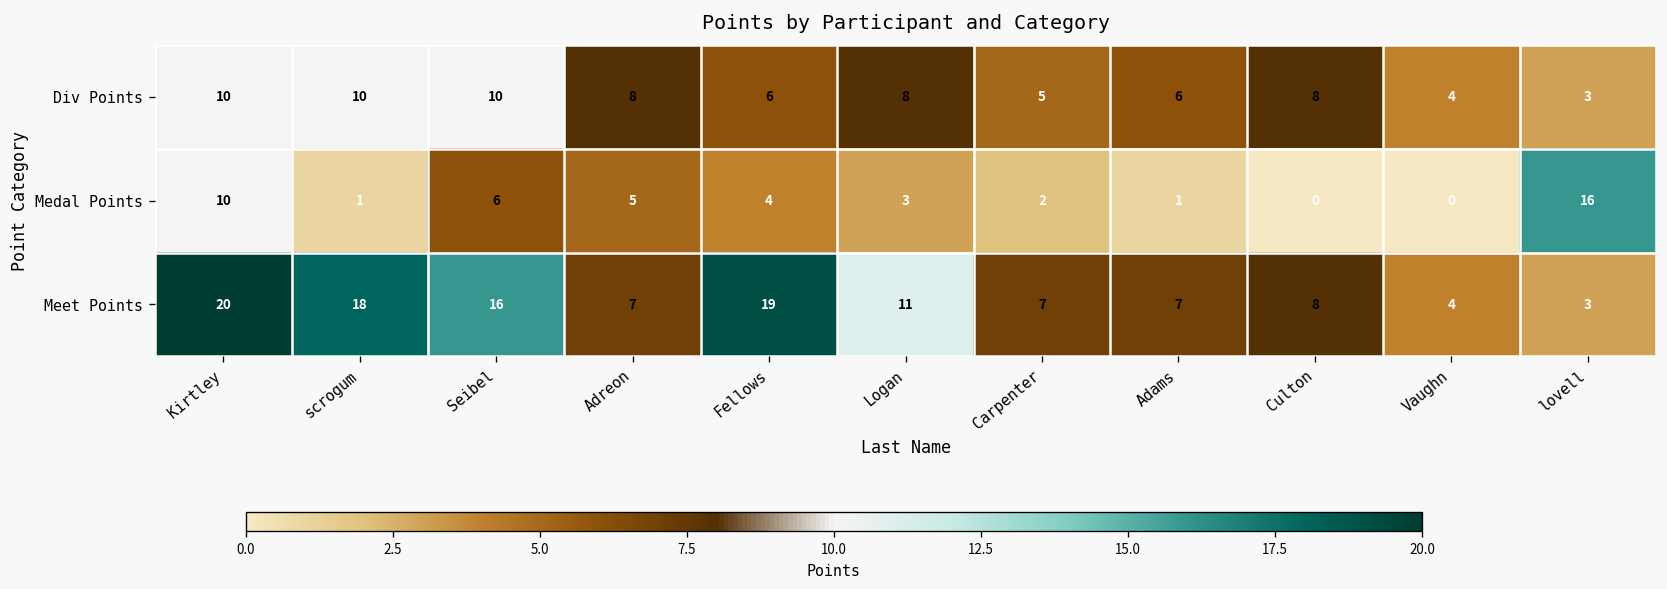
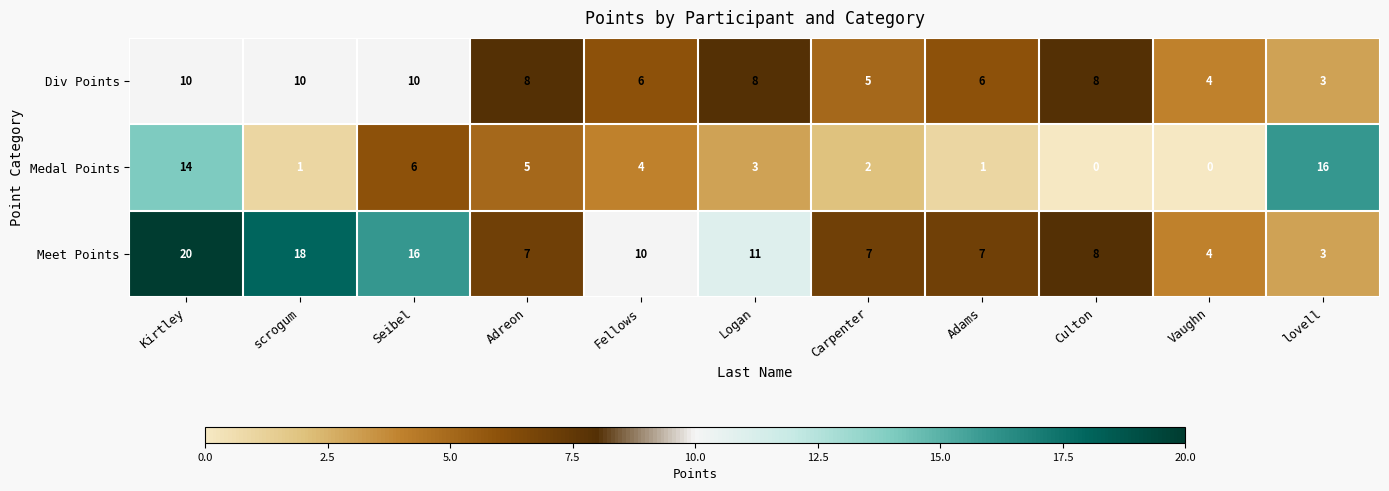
Medal Points, Kirtley: 10 -> 14
Meet Points, Fellows: 19 -> 10
